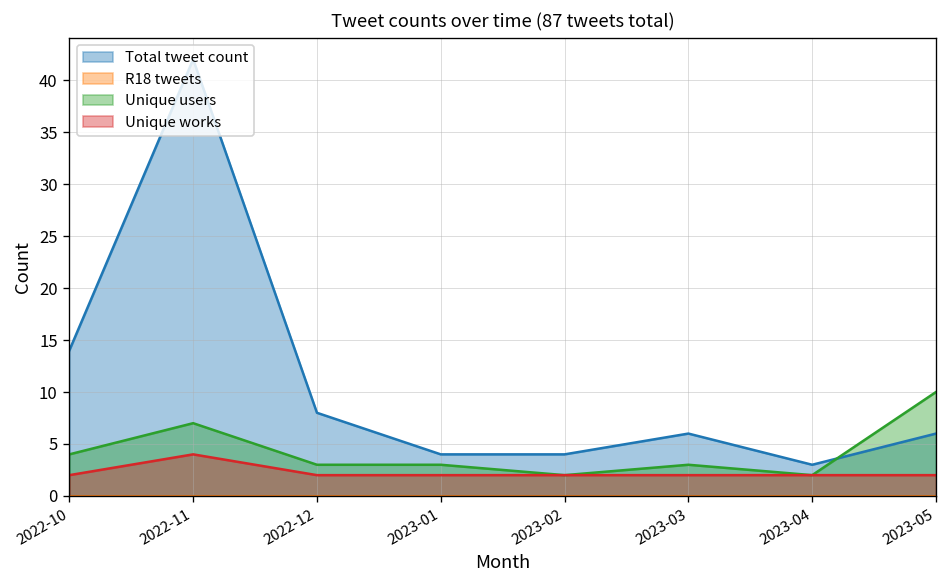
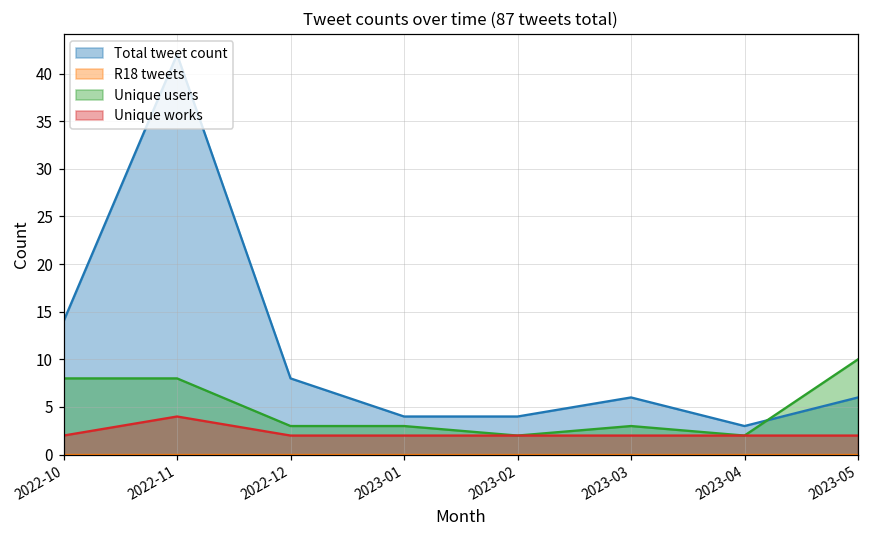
Unique users, 2022-10: 4 -> 8
Unique users, 2022-11: 7 -> 8
